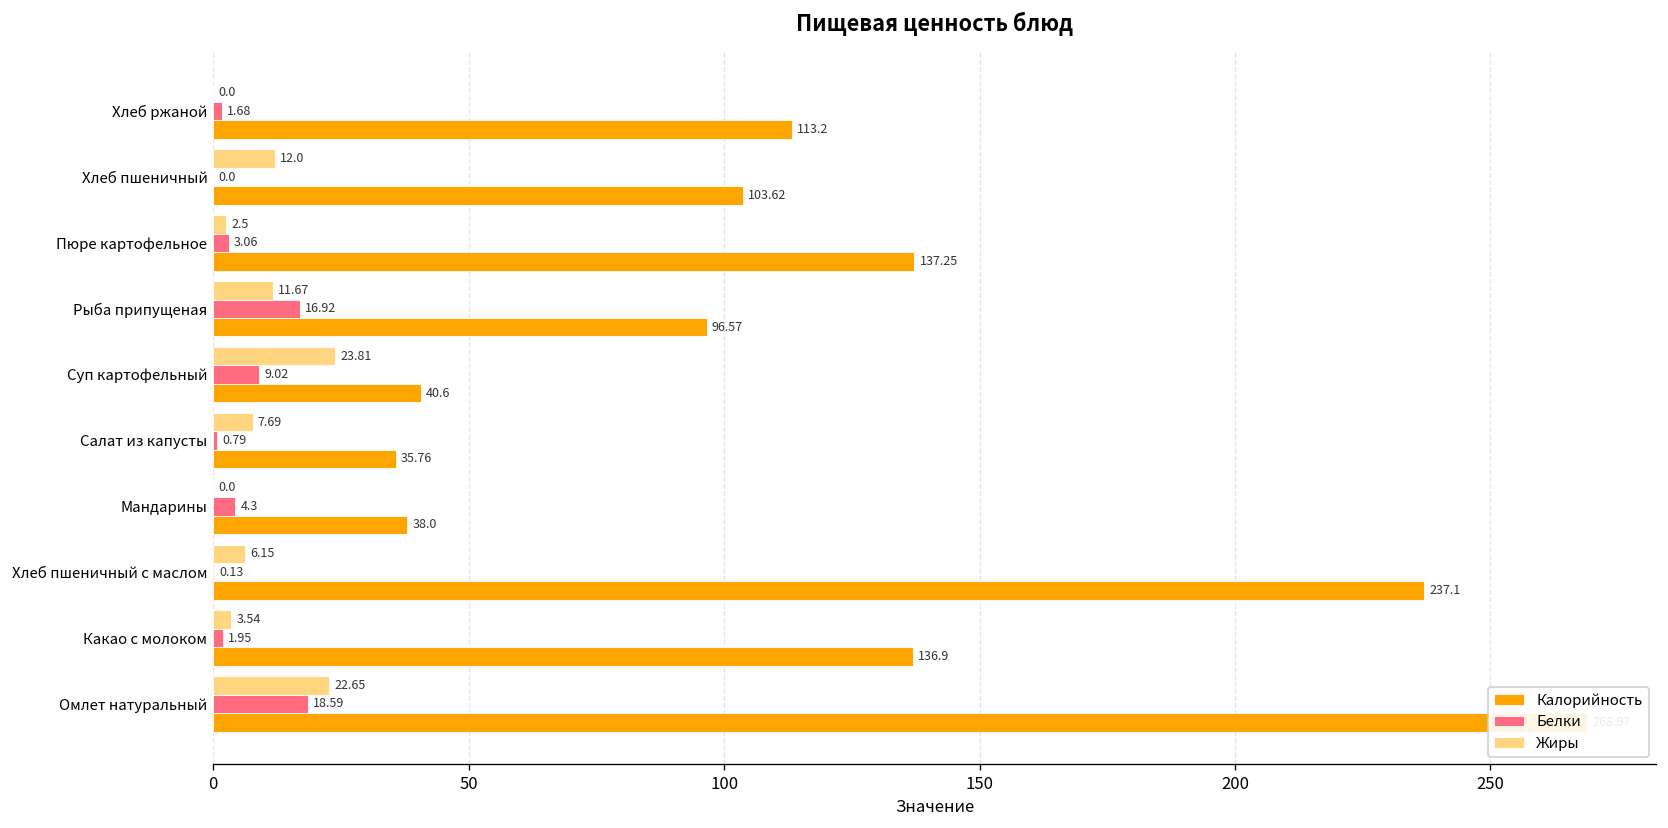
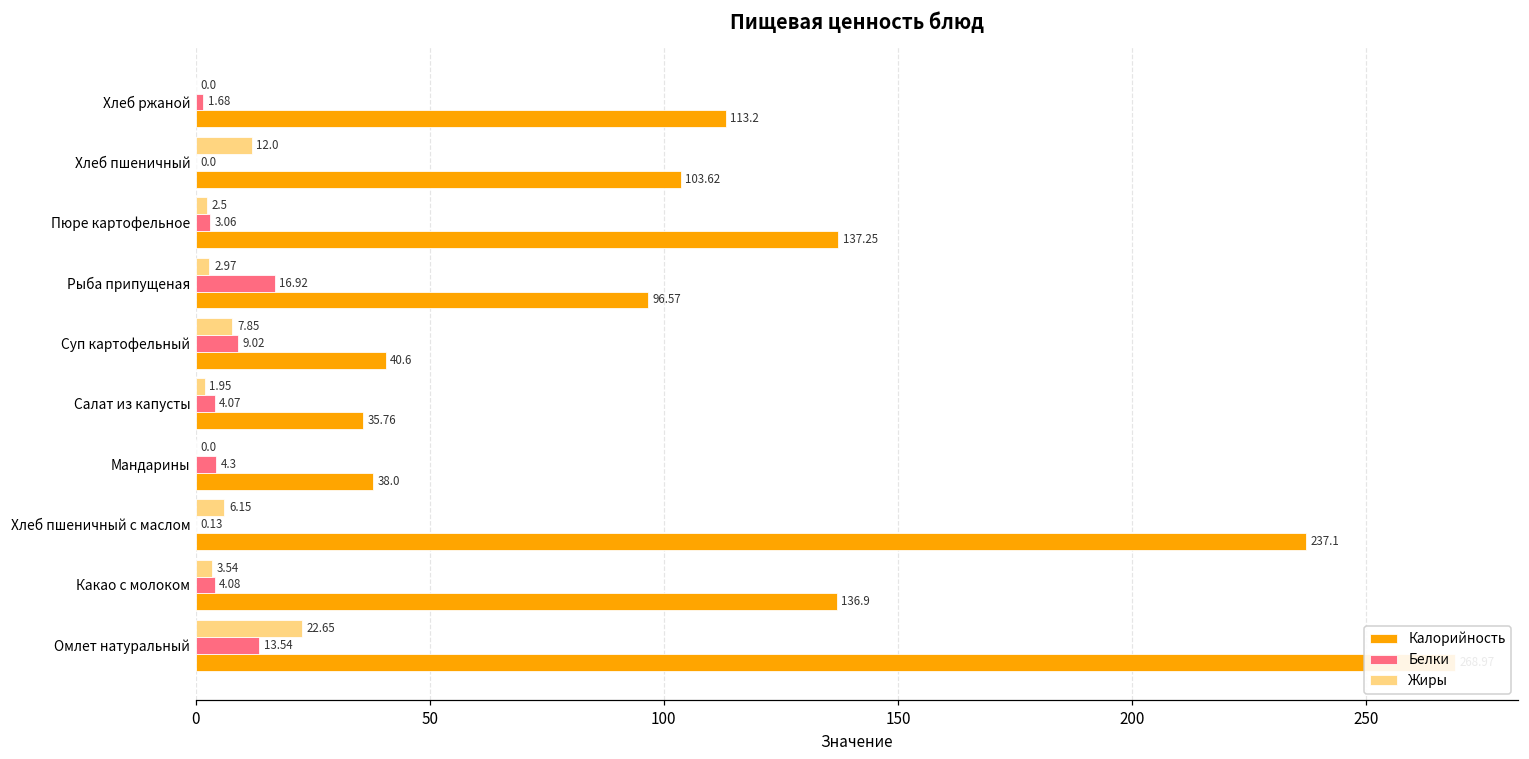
Жиры, Рыба припущеная: 11.67 -> 2.97
Жиры, Суп картофельный: 23.81 -> 7.85
Жиры, Салат из капусты: 7.69 -> 1.95
Белки, Салат из капусты: 0.79 -> 4.07
Белки, Какао с молоком: 1.95 -> 4.08
Белки, Омлет натуральный: 18.59 -> 13.54
